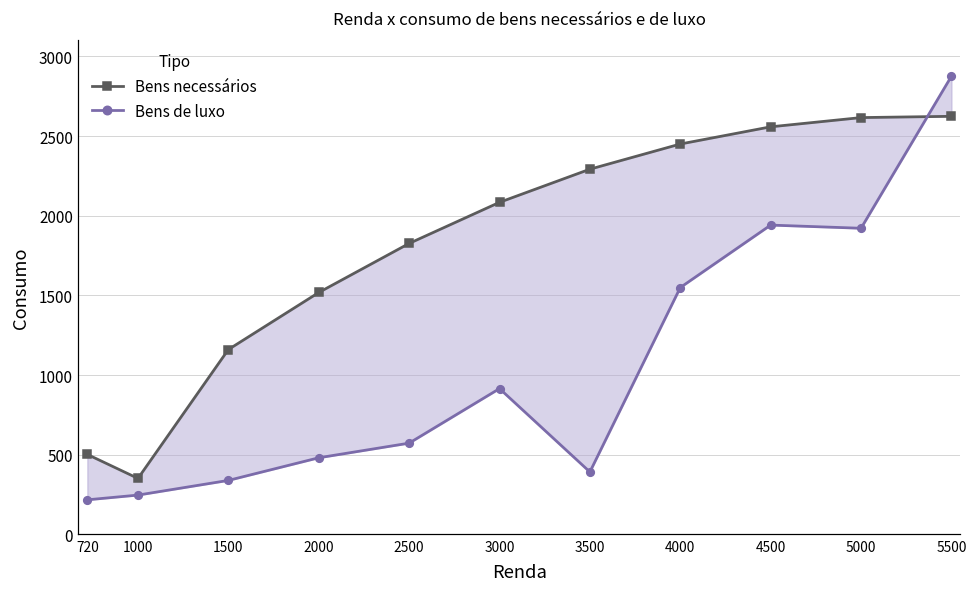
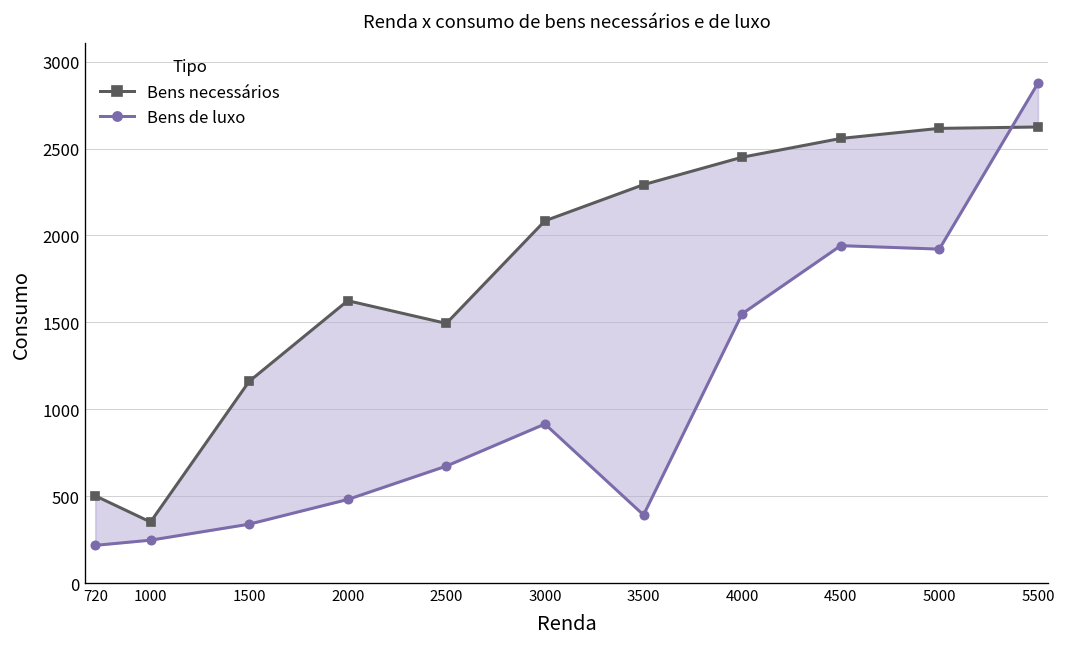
Bens necessários, 2000: 1520 -> 1630
Bens necessários, 2500: 1830 -> 1490
Bens de luxo, 2500: 570 -> 670
